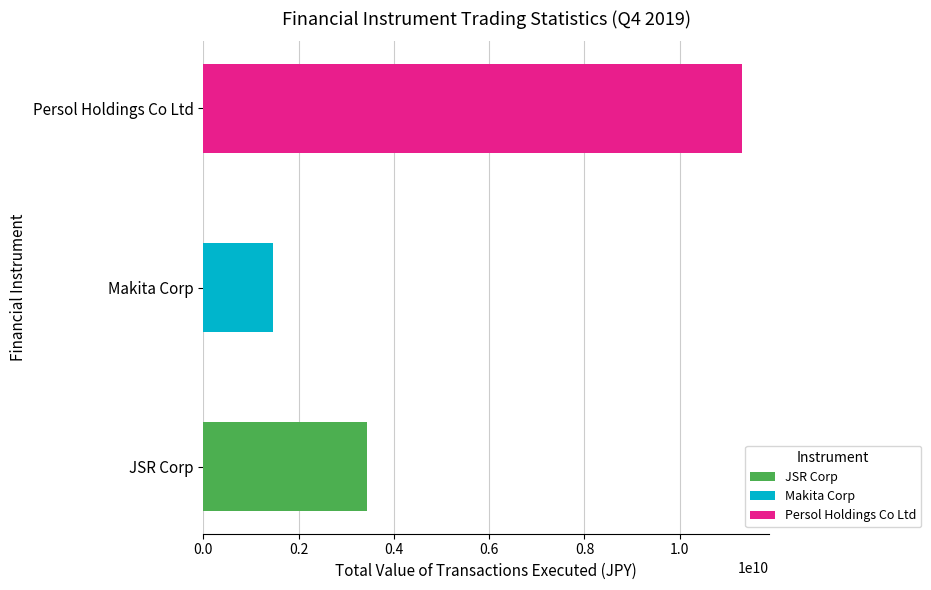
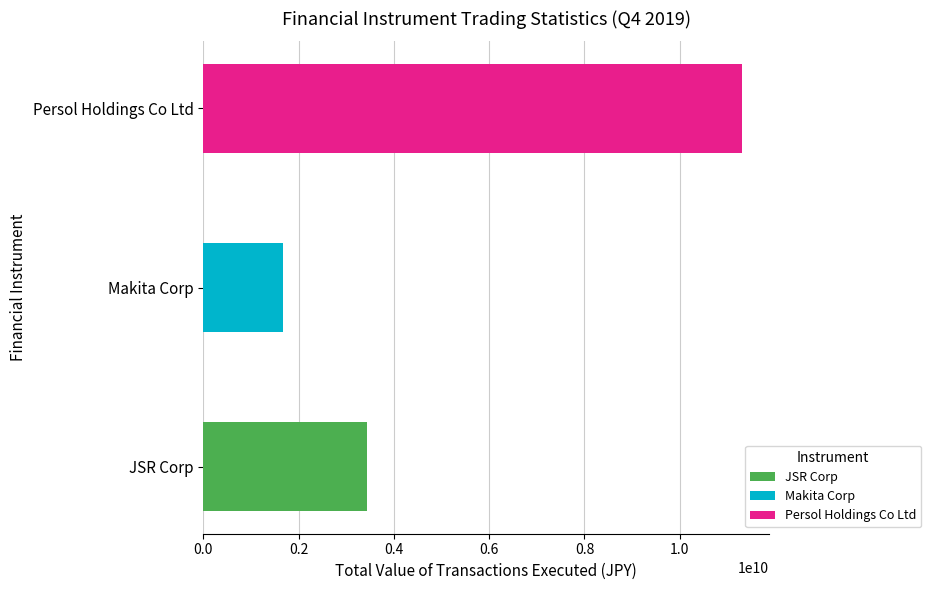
Makita Corp: 1500000000 -> 1700000000
